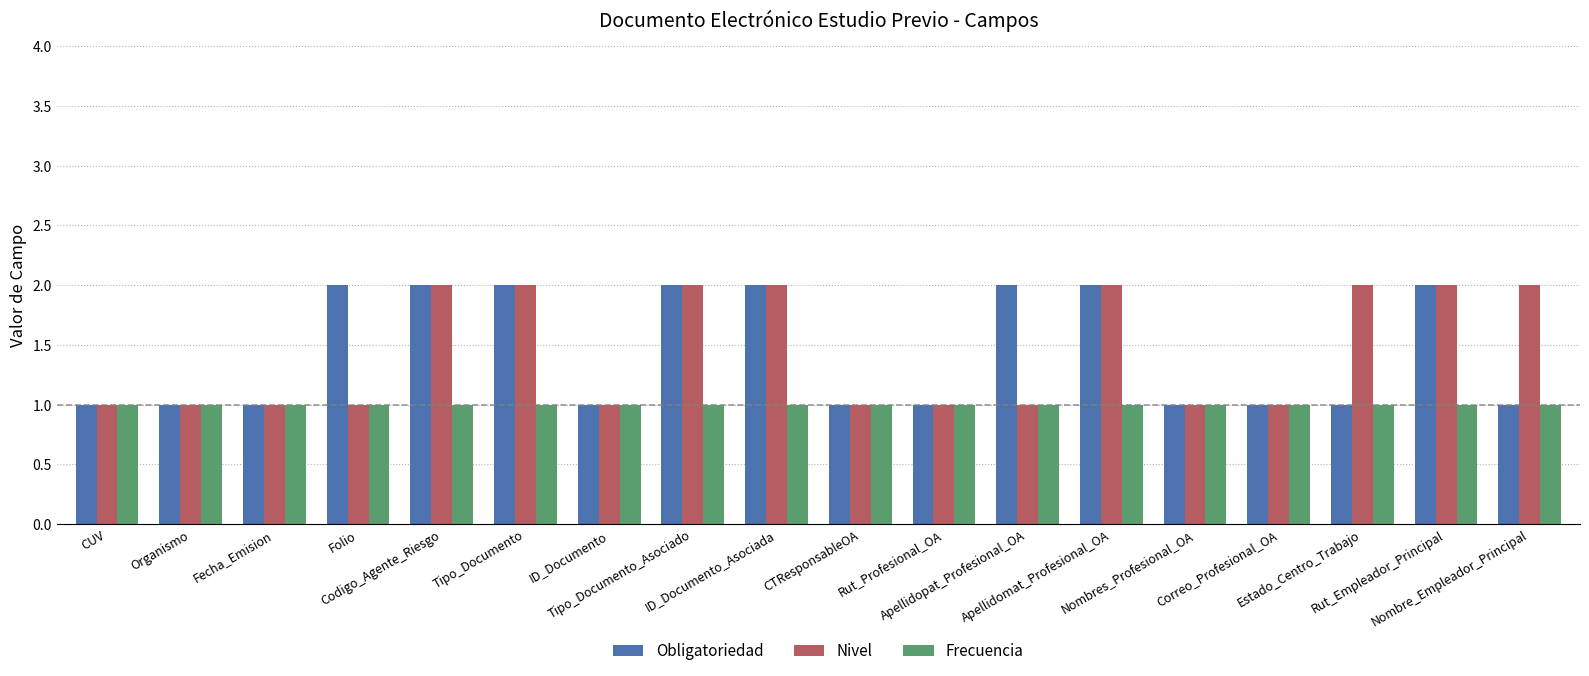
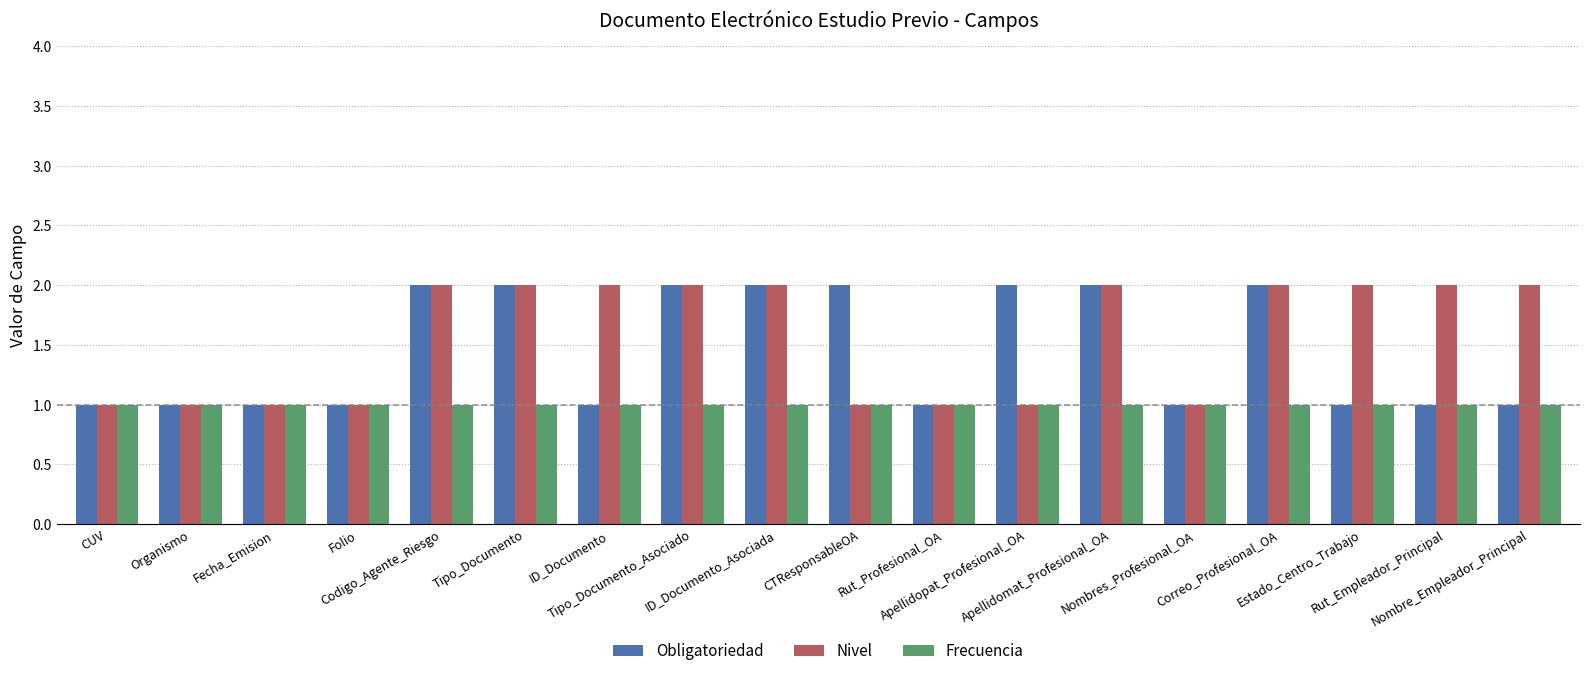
Obligatoriedad, Folio: 2 -> 1
Nivel, ID_Documento: 1 -> 2
Obligatoriedad, CTResponsableOA: 1 -> 2
Obligatoriedad, Correo_Profesional_OA: 1 -> 2
Nivel, Correo_Profesional_OA: 1 -> 2
Obligatoriedad, Rut_Empleador_Principal: 2 -> 1
